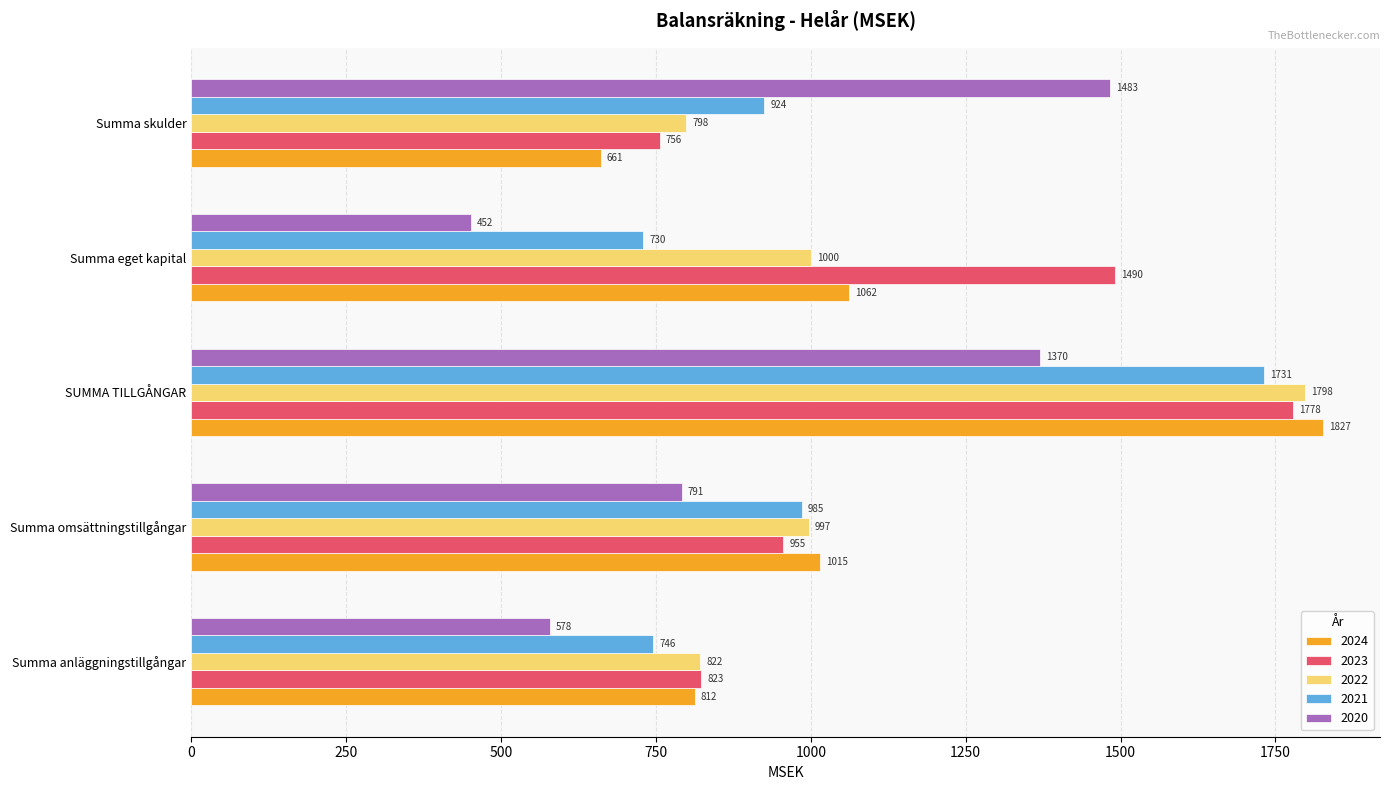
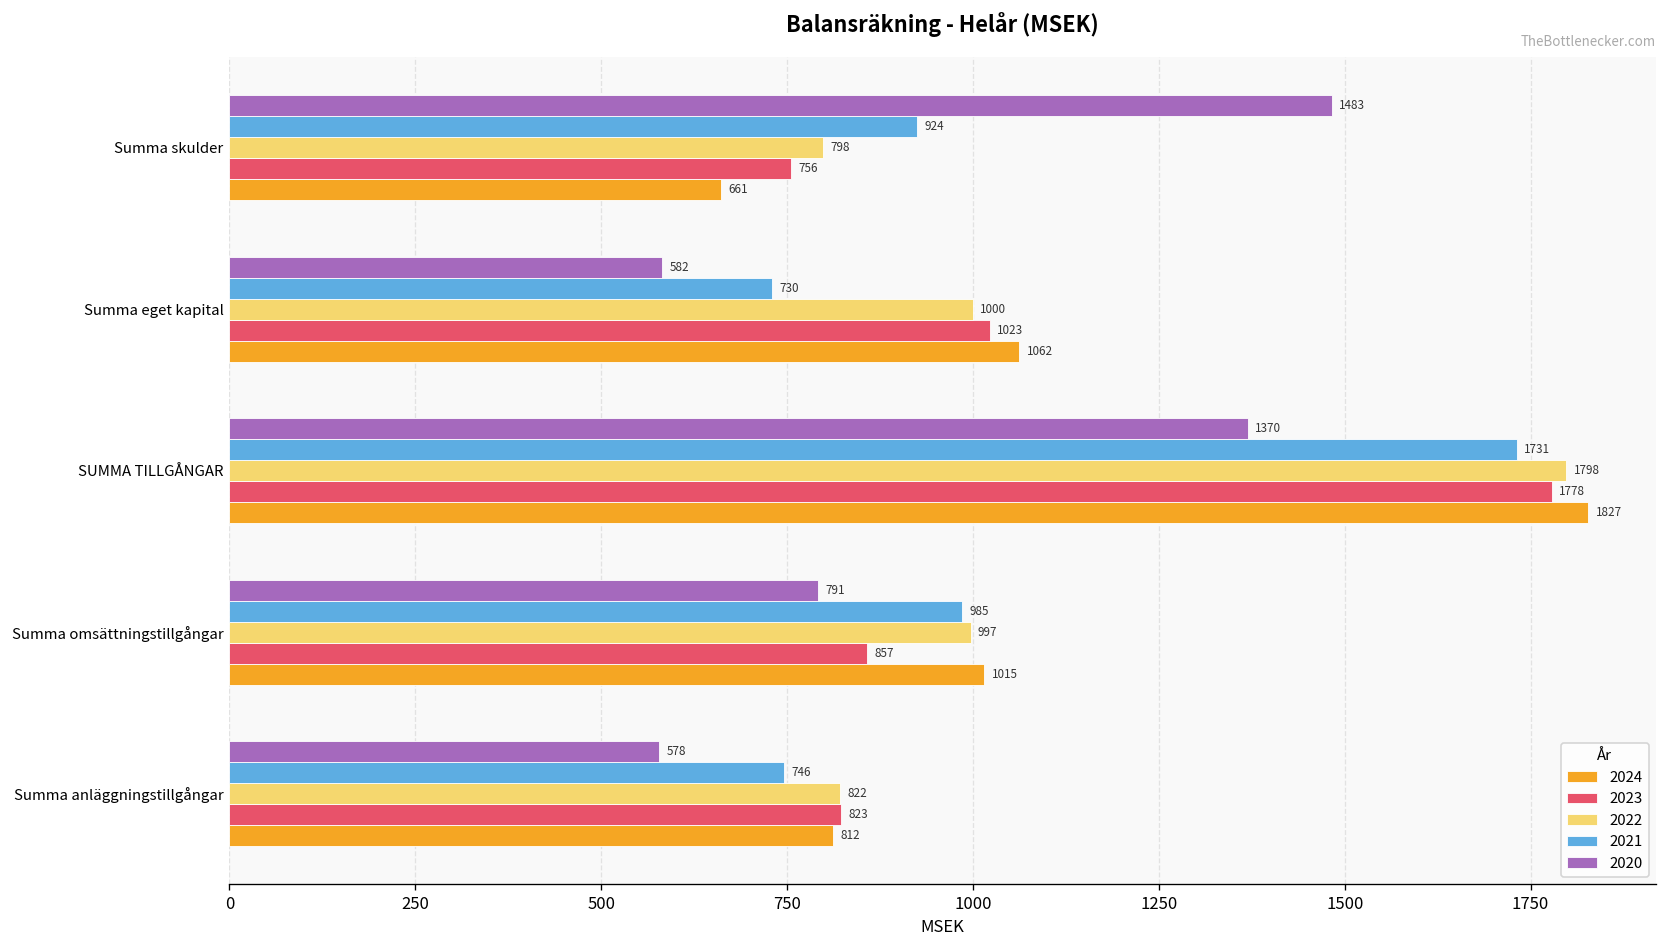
2020, Summa eget kapital: 452 -> 582
2023, Summa eget kapital: 1490 -> 1023
2023, Summa omsättningstillgångar: 955 -> 857
